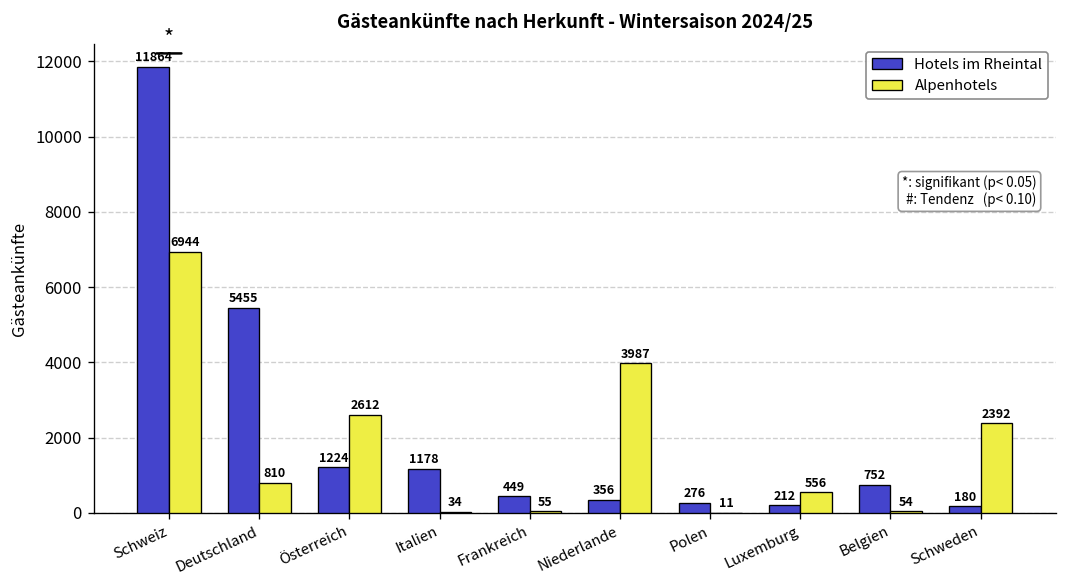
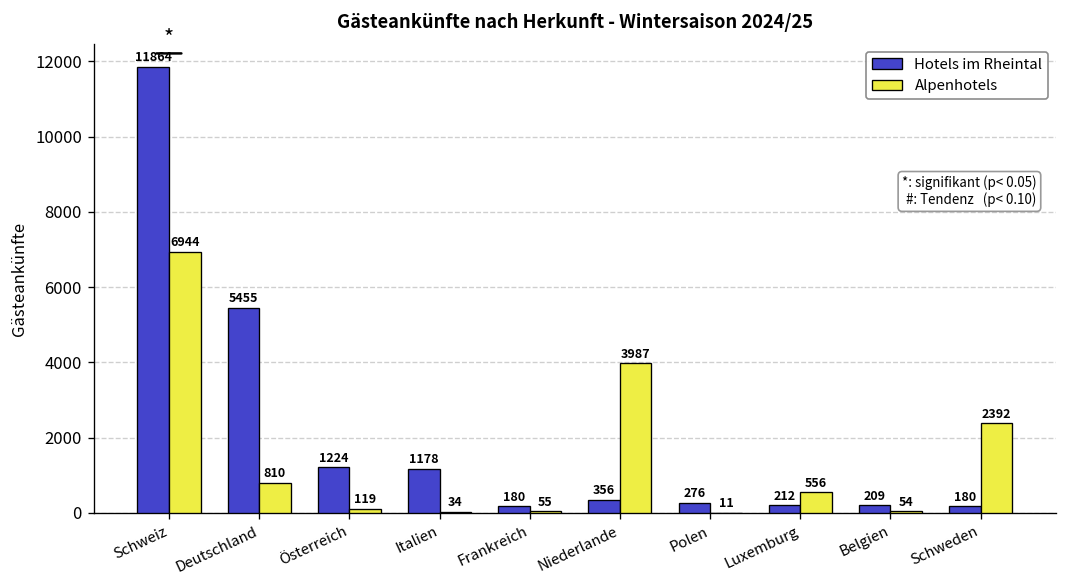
Alpenhotels, Österreich: 2612 -> 119
Hotels im Rheintal, Frankreich: 449 -> 180
Hotels im Rheintal, Belgien: 752 -> 209
